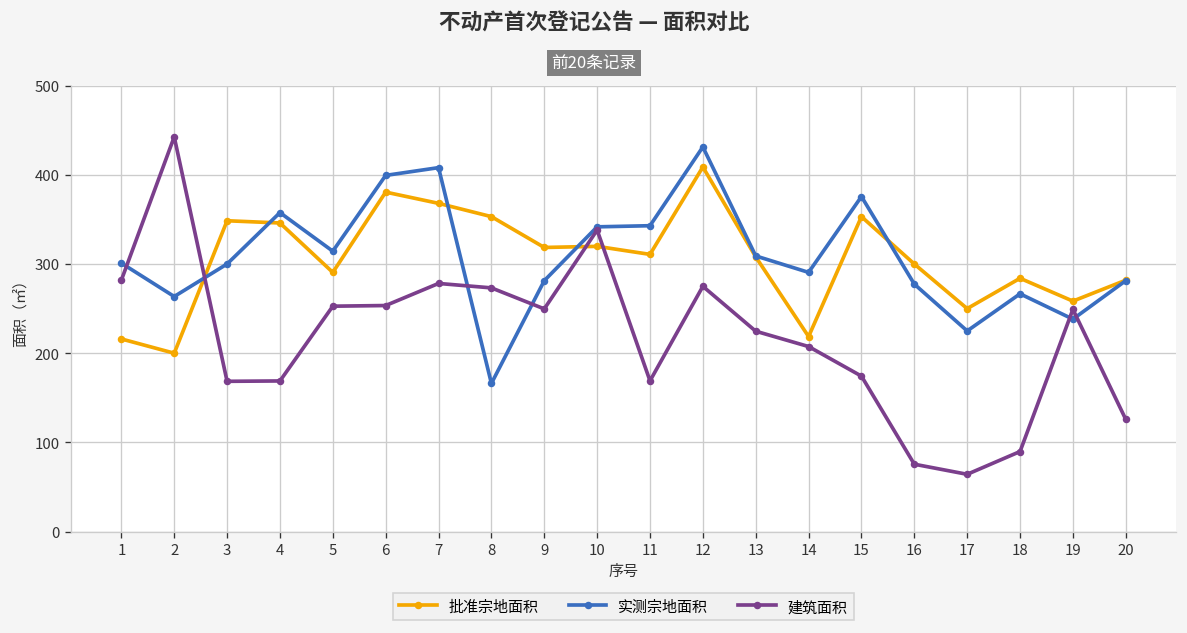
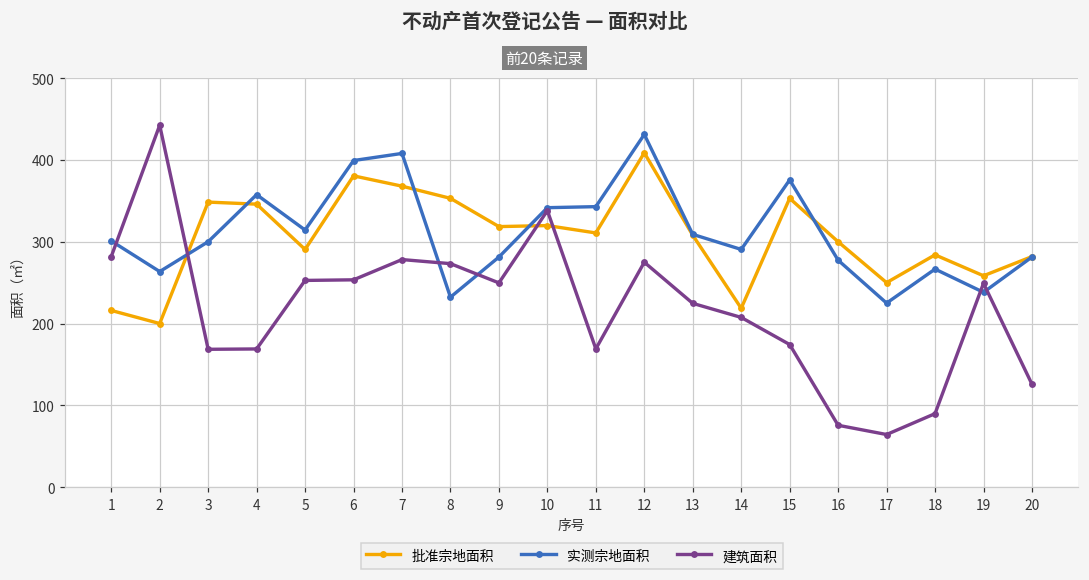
实测宗地面积, 8: 170 -> 230
